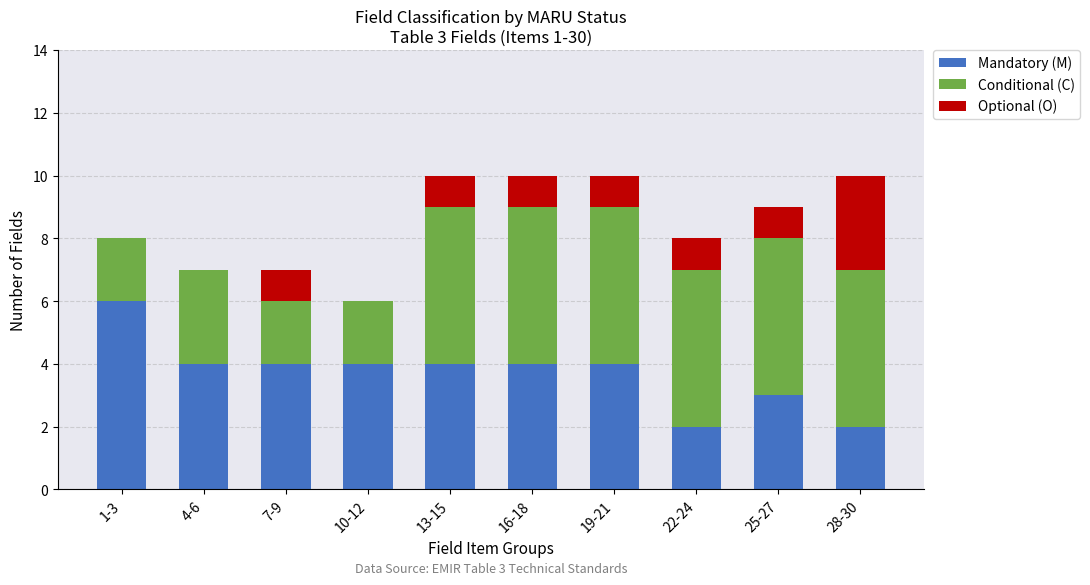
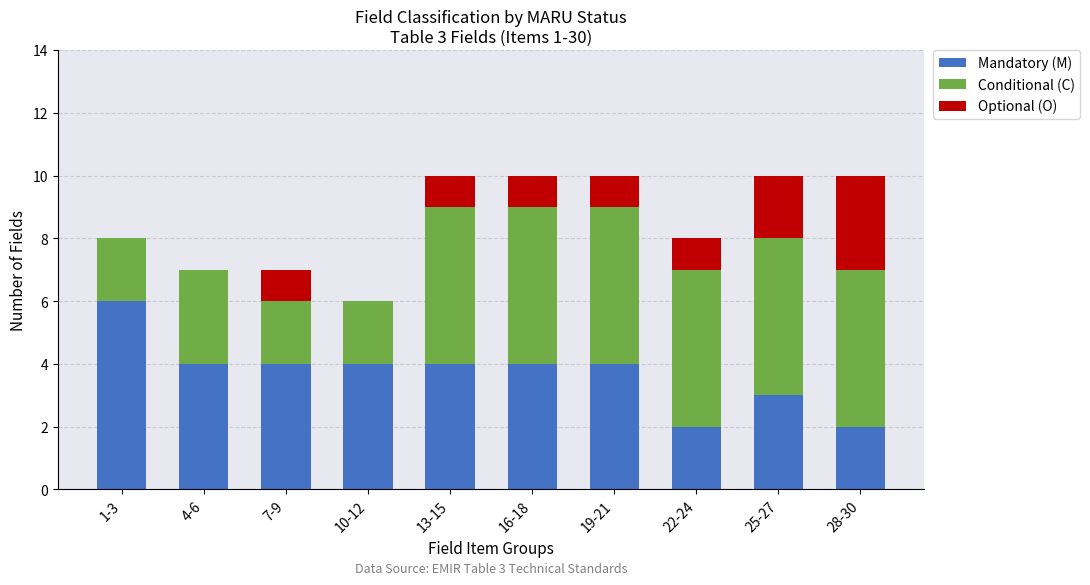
Optional (O), 25-27: 1 -> 2
